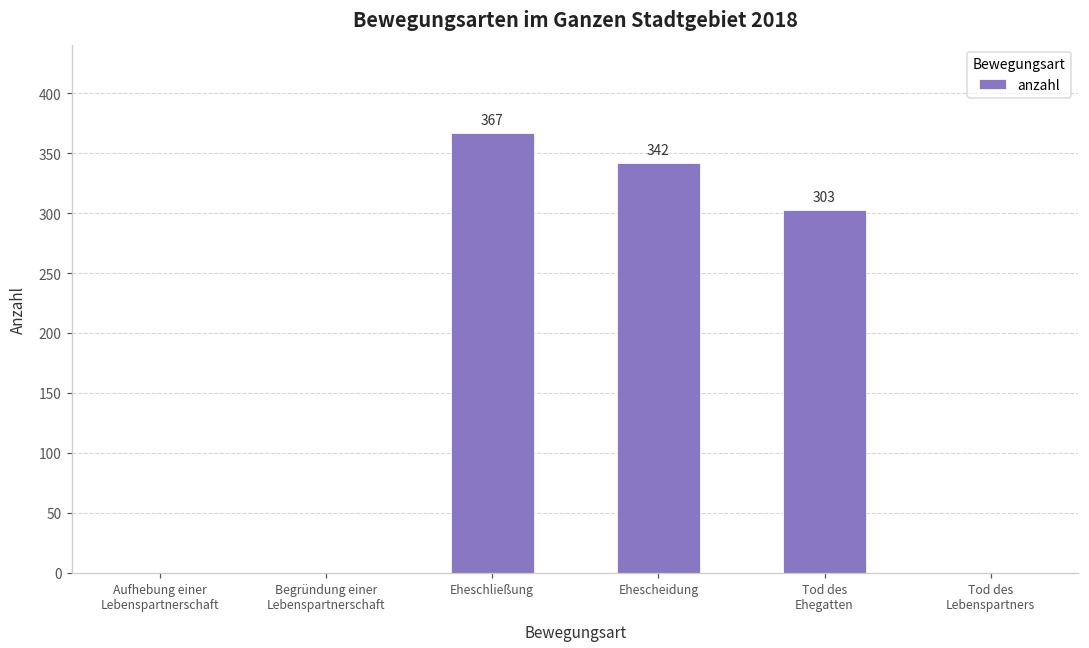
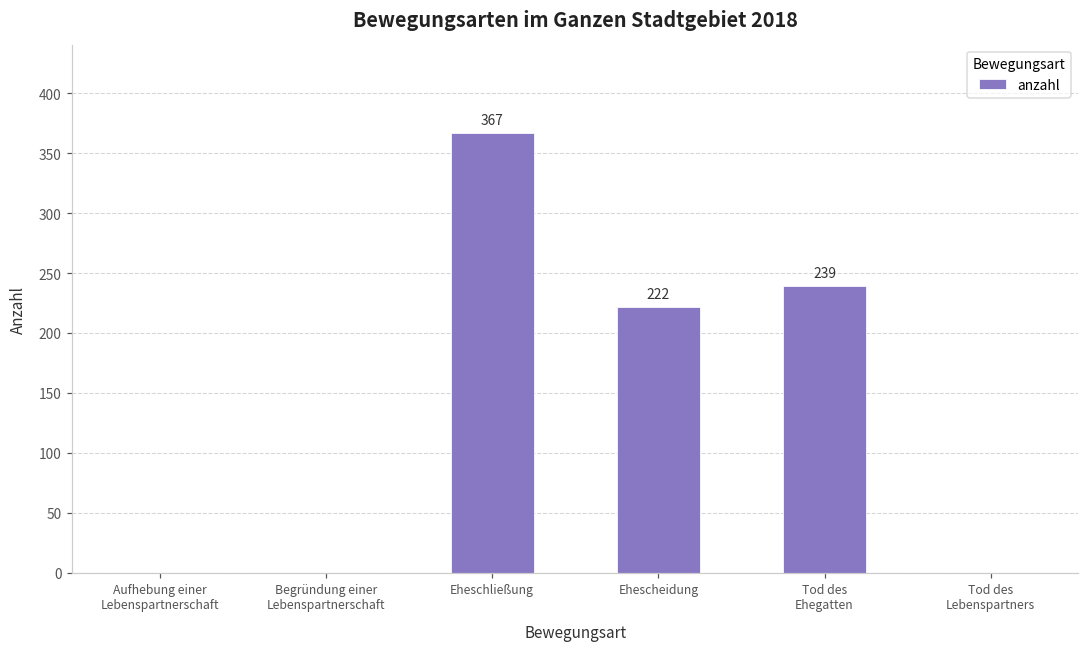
Ehescheidung: 342 -> 222
Tod des Ehegatten: 303 -> 239
